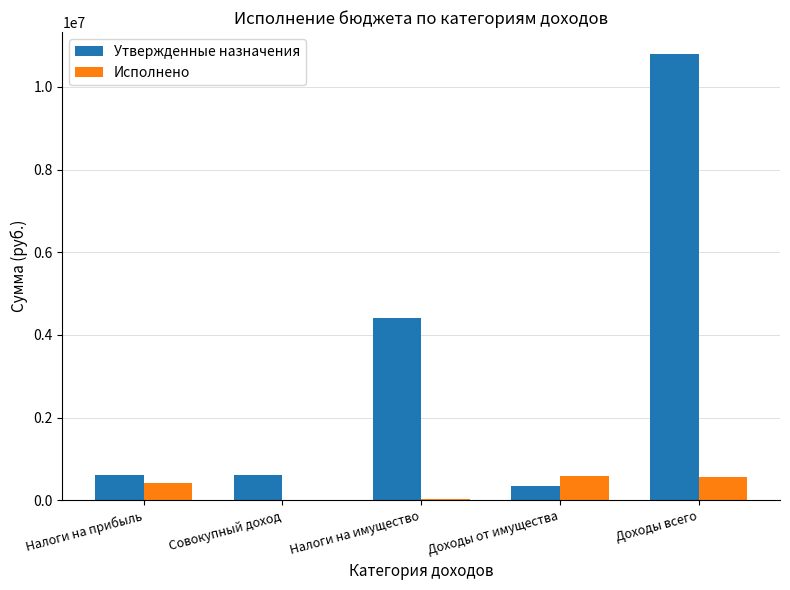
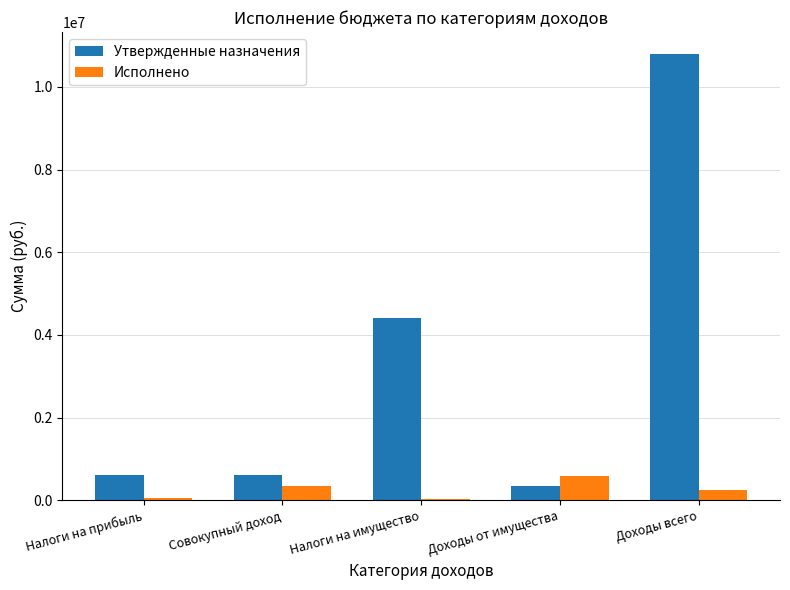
Исполнено, Налоги на прибыль: 400000 -> 100000
Исполнено, Совокупный доход: 0 -> 400000
Исполнено, Доходы всего: 600000 -> 300000
